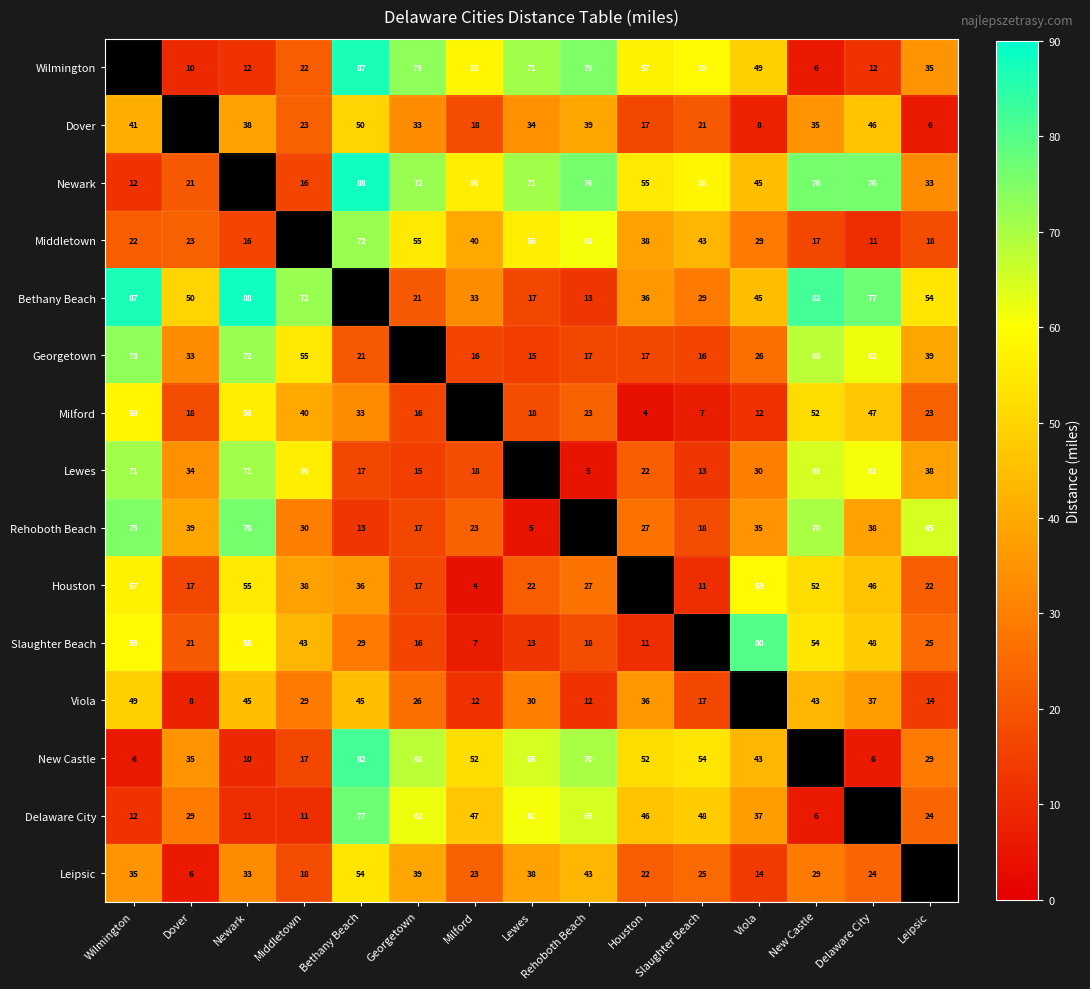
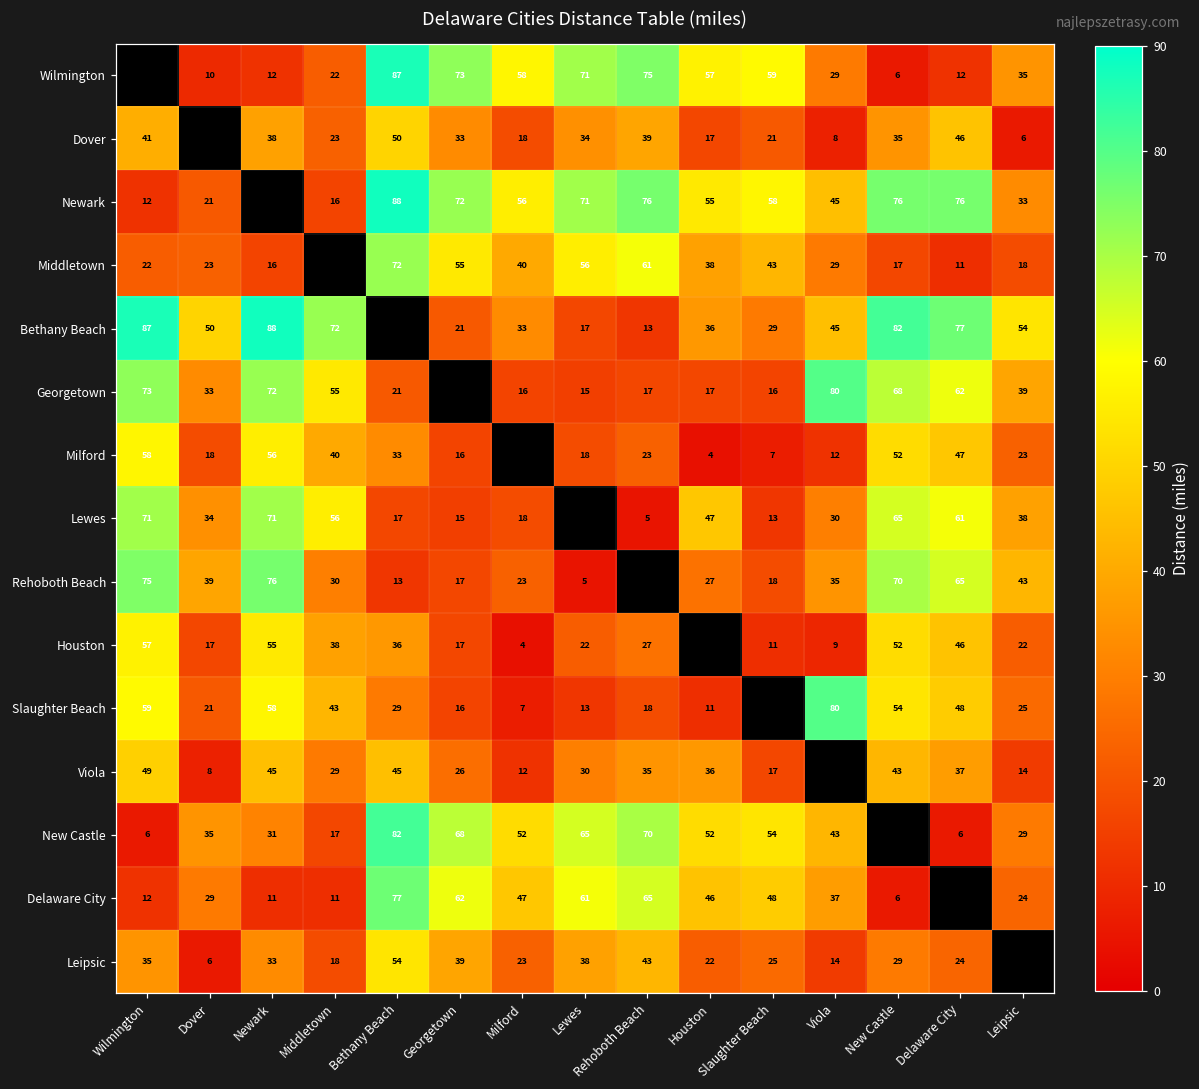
Wilmington, Viola: 49 -> 29
Georgetown, Viola: 26 -> 80
Lewes, Houston: 22 -> 47
Rehoboth Beach, Delaware City: 38 -> 65
Rehoboth Beach, Leipsic: 65 -> 43
Houston, Viola: 59 -> 9
Viola, Rehoboth Beach: 12 -> 35
New Castle, Newark: 10 -> 31
